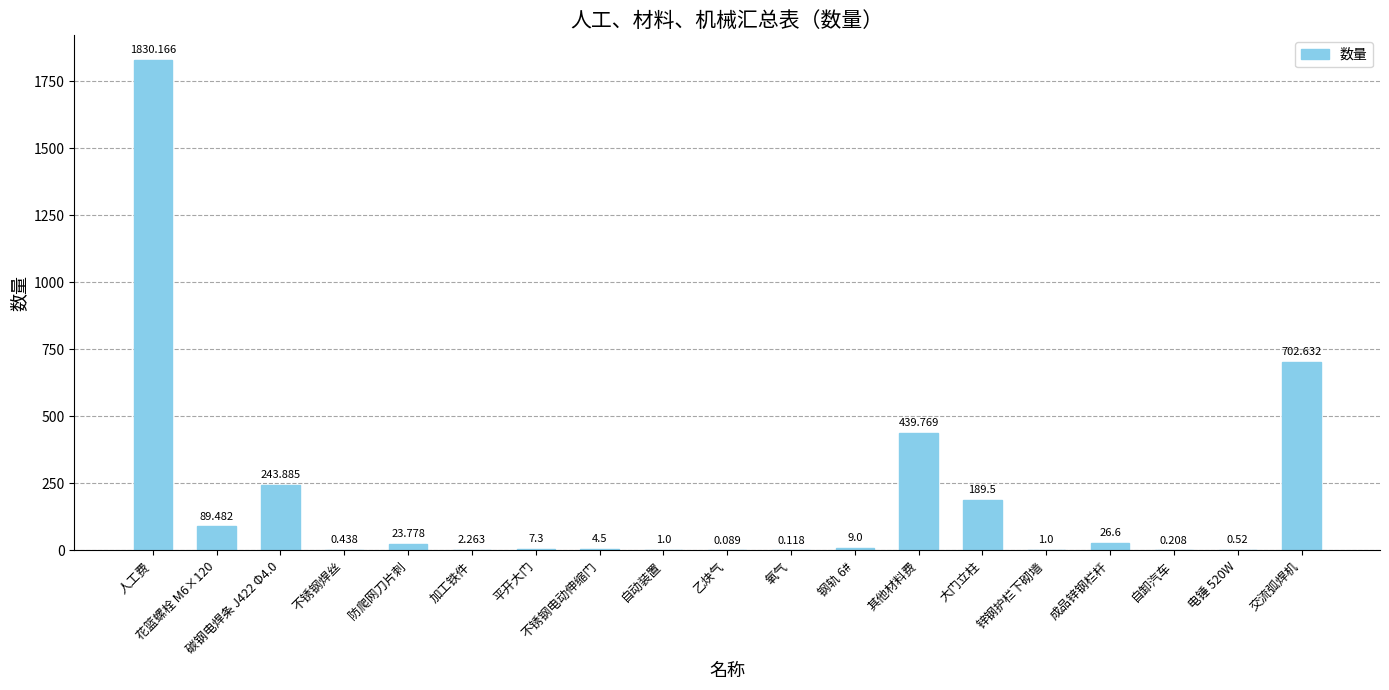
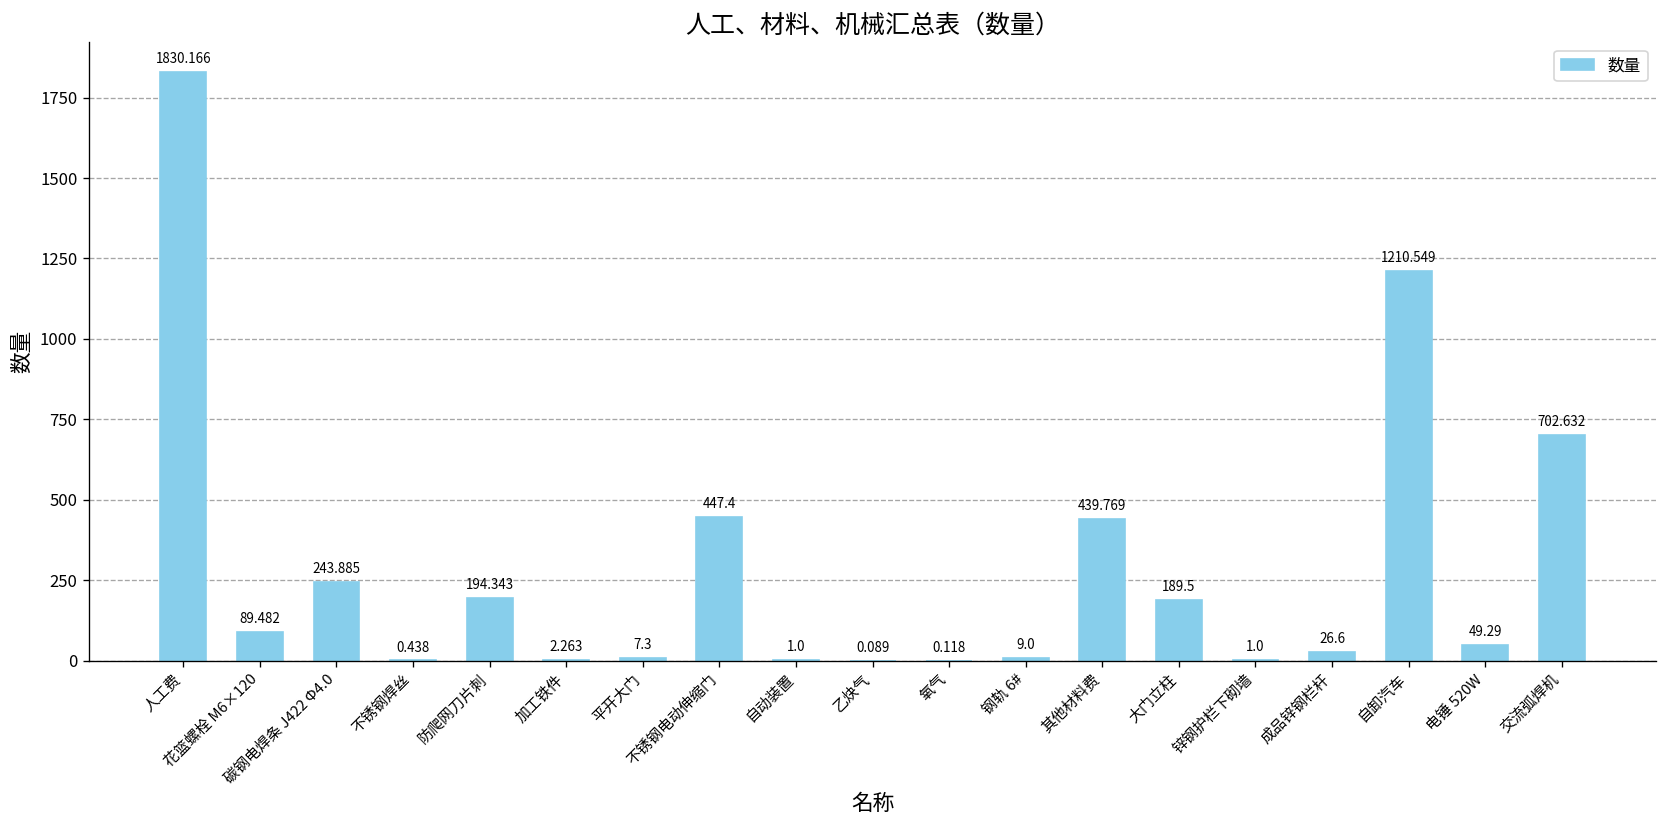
防爬网刀片刺: 23.778 -> 194.343
不锈钢电动伸缩门: 4.5 -> 447.4
自卸汽车: 0.208 -> 1210.549
电锤 520W: 0.52 -> 49.29
